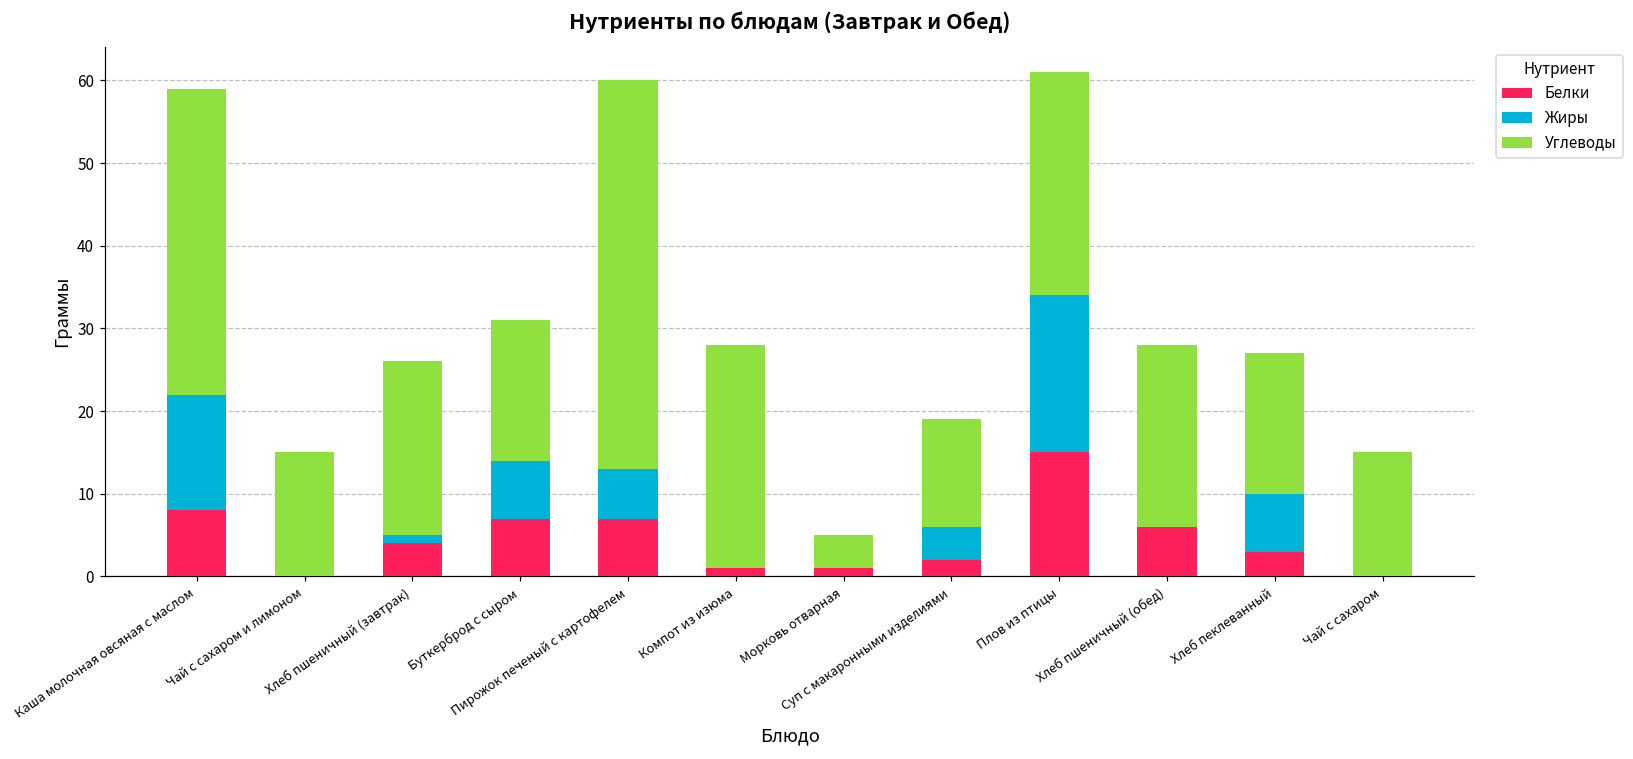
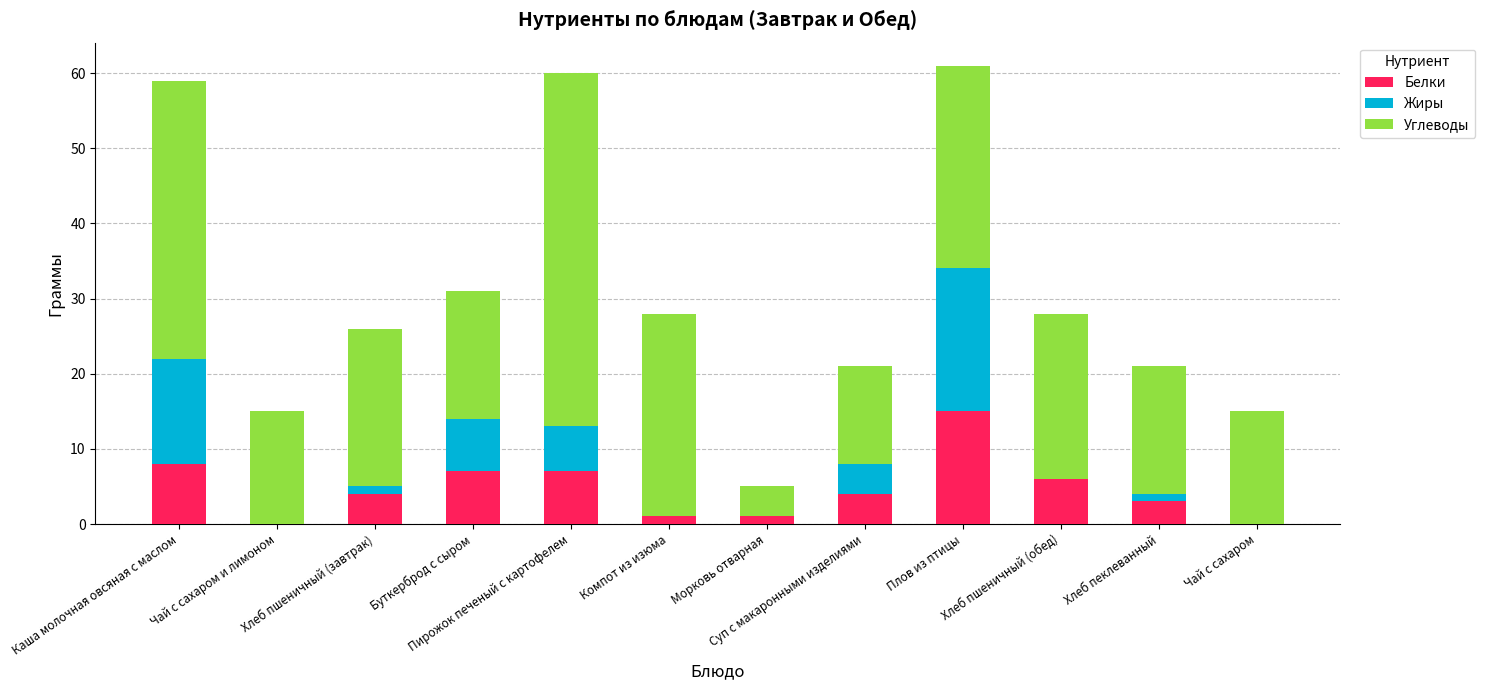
Белки, Суп с макаронными изделиями: 2 -> 4
Жиры, Хлеб пеклеванный: 7 -> 1
